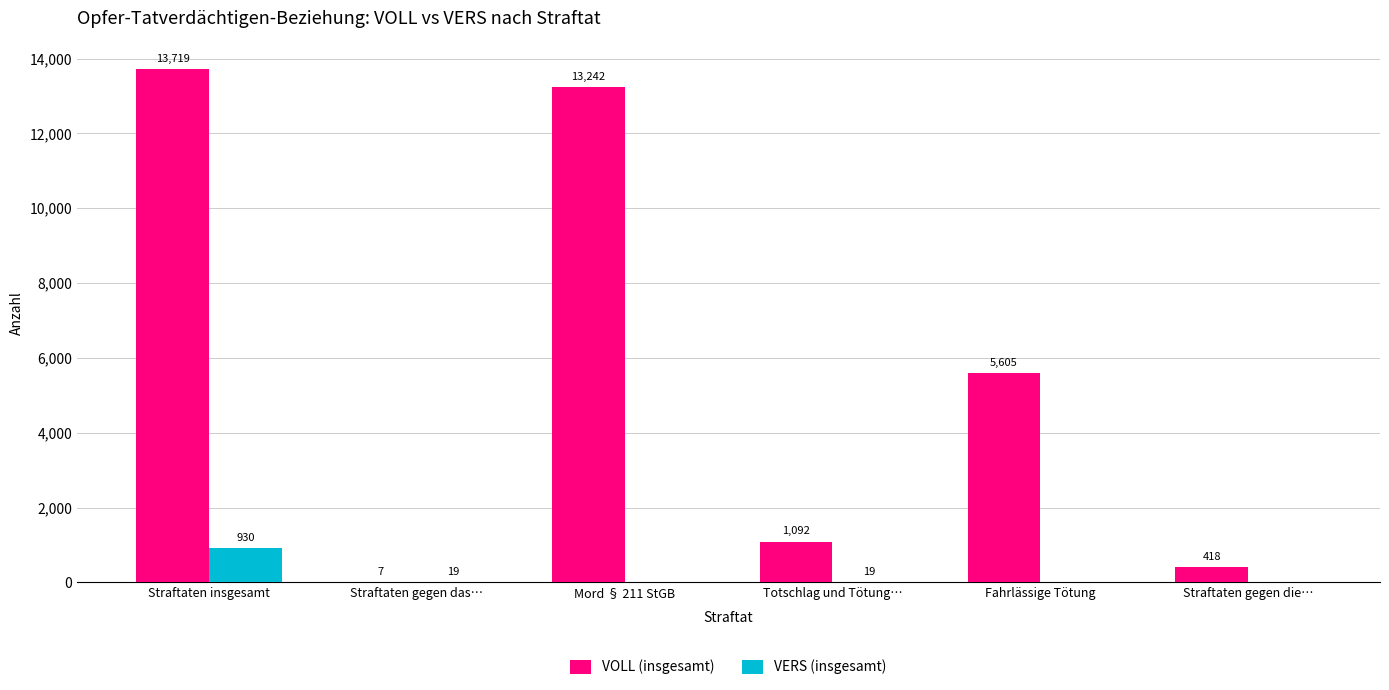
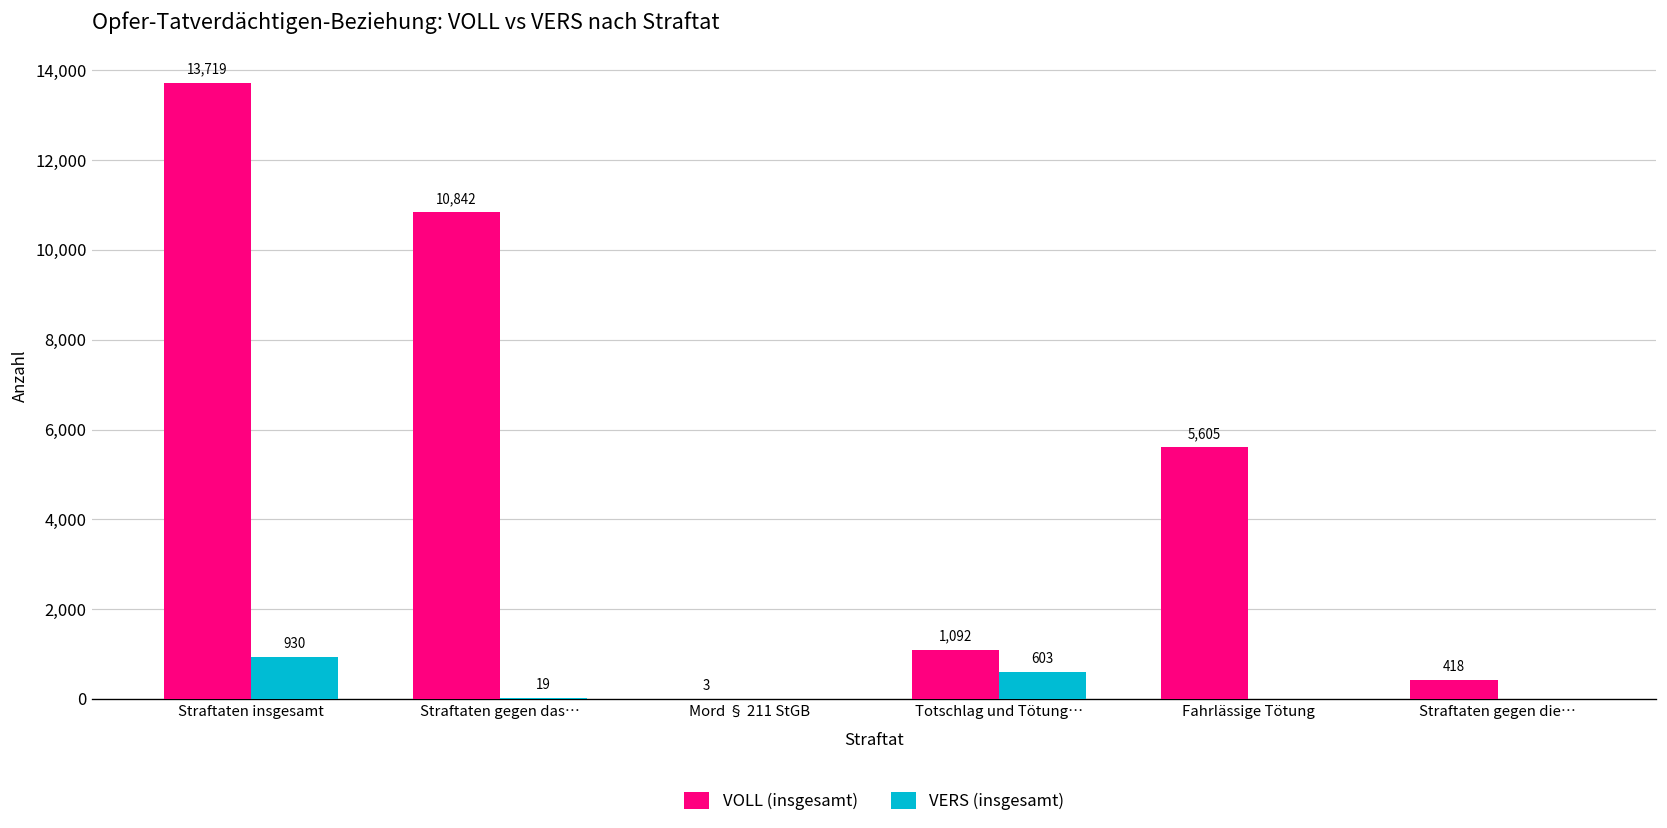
VOLL (insgesamt), Straftaten gegen das…: 7 -> 10,842
VOLL (insgesamt), Mord § 211 StGB: 13,242 -> 3
VERS (insgesamt), Totschlag und Tötung…: 19 -> 603
